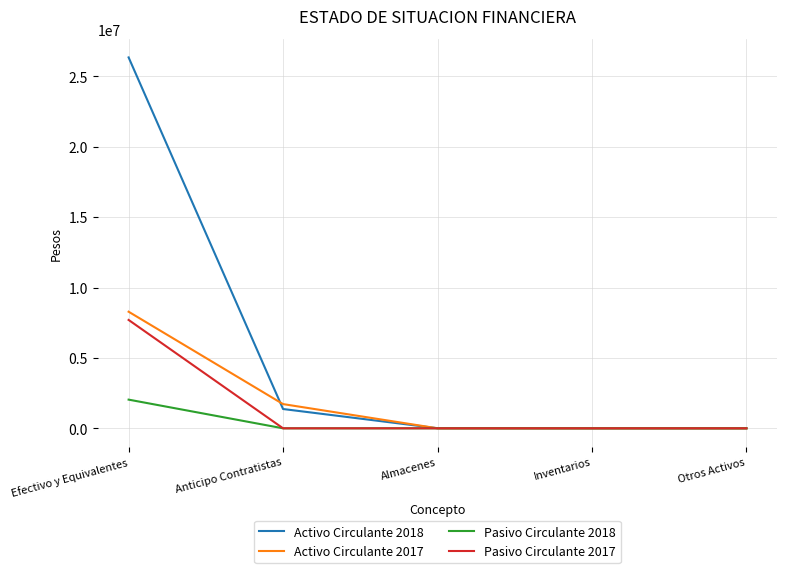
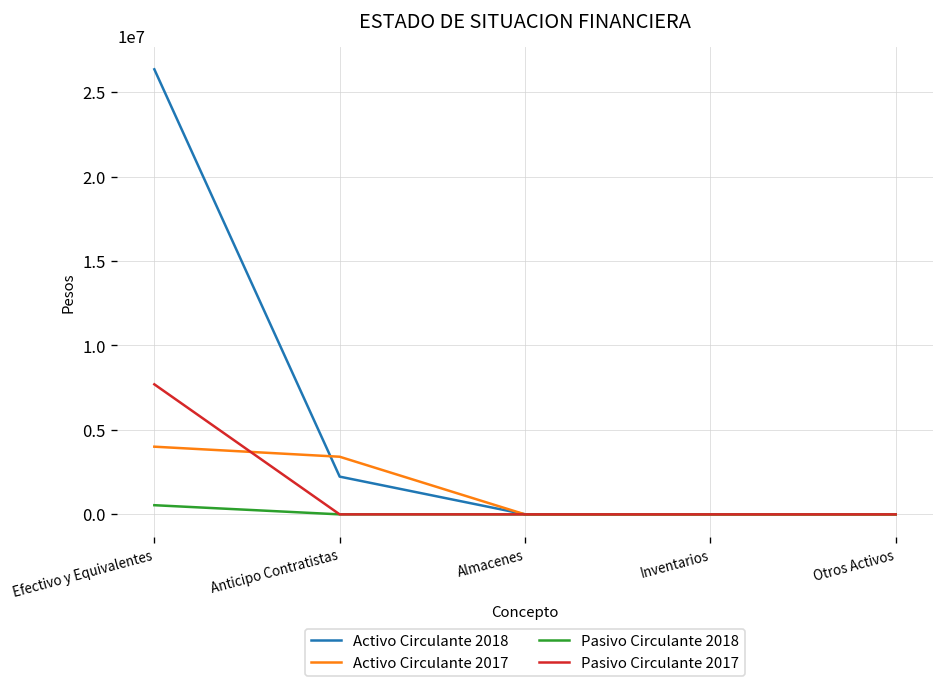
Activo Circulante 2017, Efectivo y Equivalentes: 8300000 -> 4000000
Pasivo Circulante 2018, Efectivo y Equivalentes: 2000000 -> 500000
Activo Circulante 2018, Anticipo Contratistas: 1400000 -> 2200000
Activo Circulante 2017, Anticipo Contratistas: 1700000 -> 3400000
